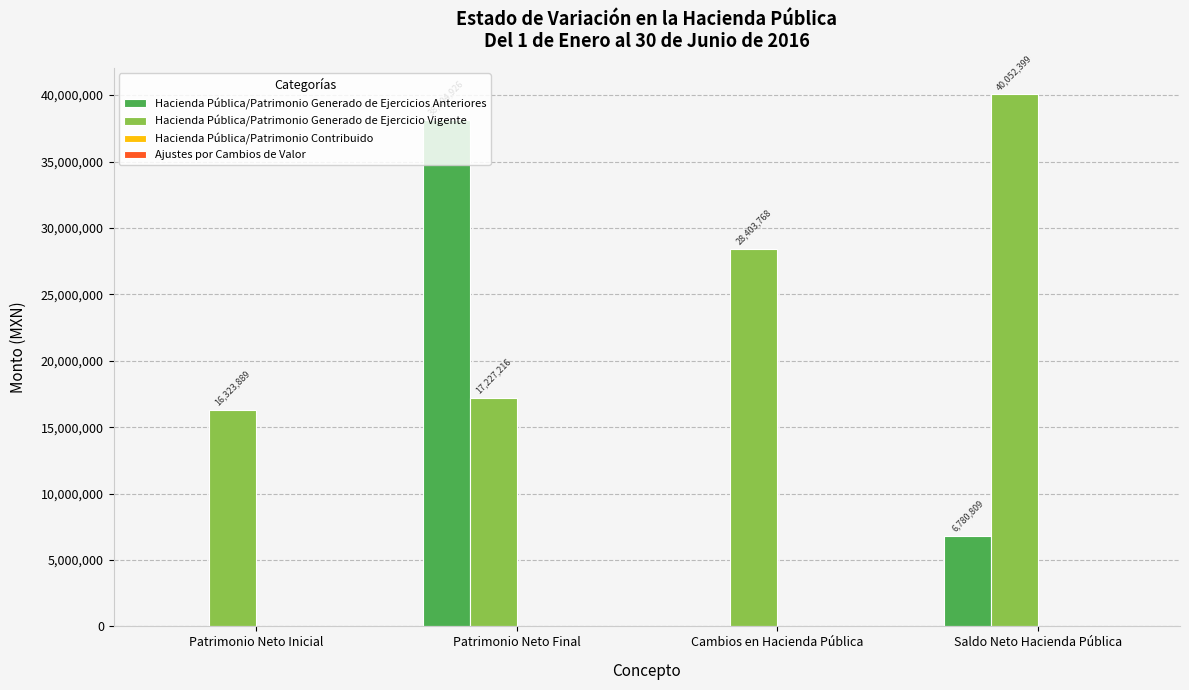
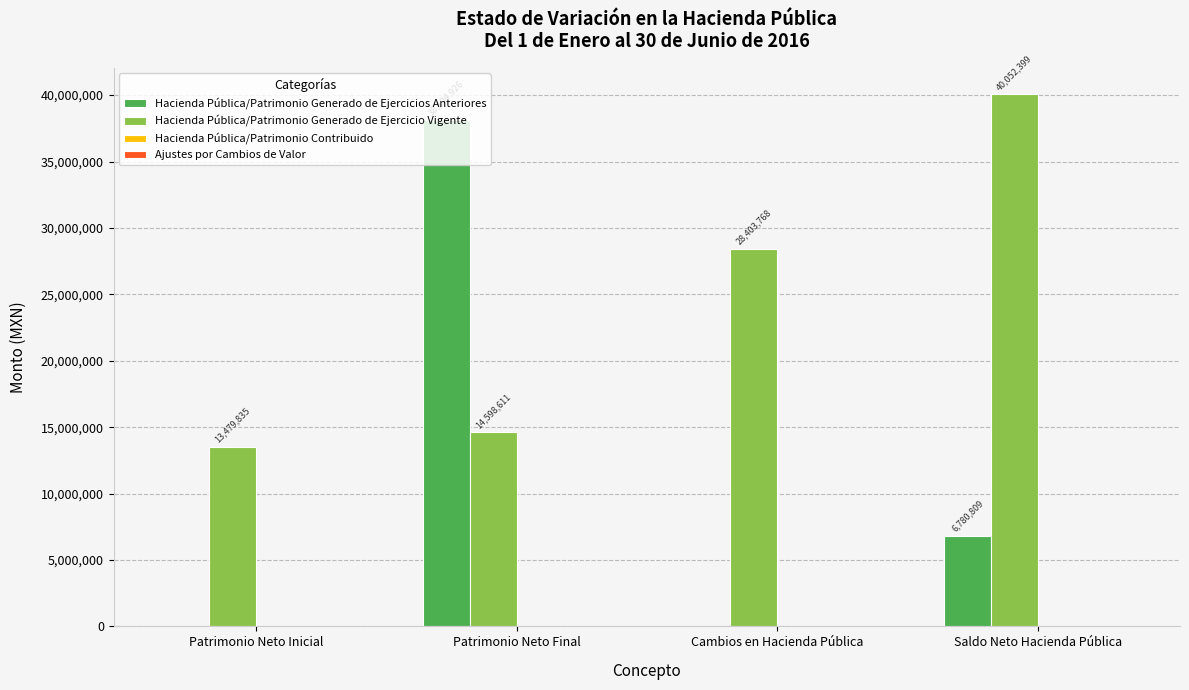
Hacienda Pública/Patrimonio Generado de Ejercicio Vigente, Patrimonio Neto Inicial: 16,323,889 -> 13,479,835
Hacienda Pública/Patrimonio Generado de Ejercicio Vigente, Patrimonio Neto Final: 17,227,216 -> 14,598,611
